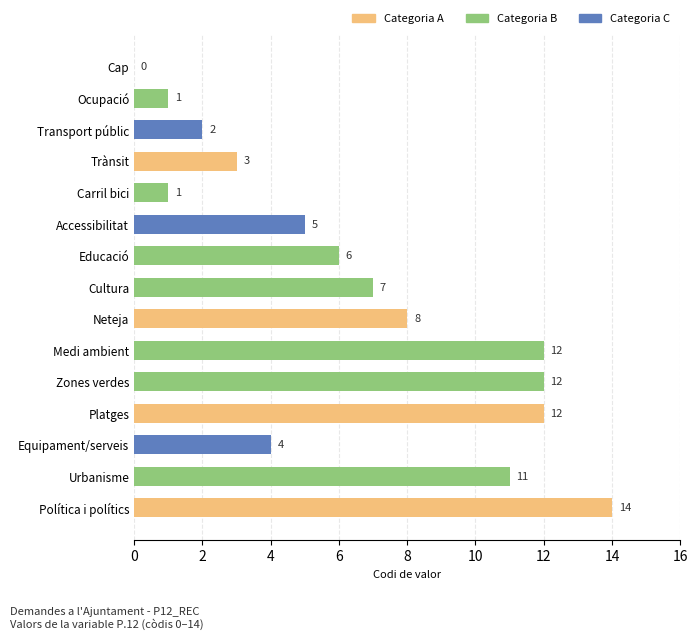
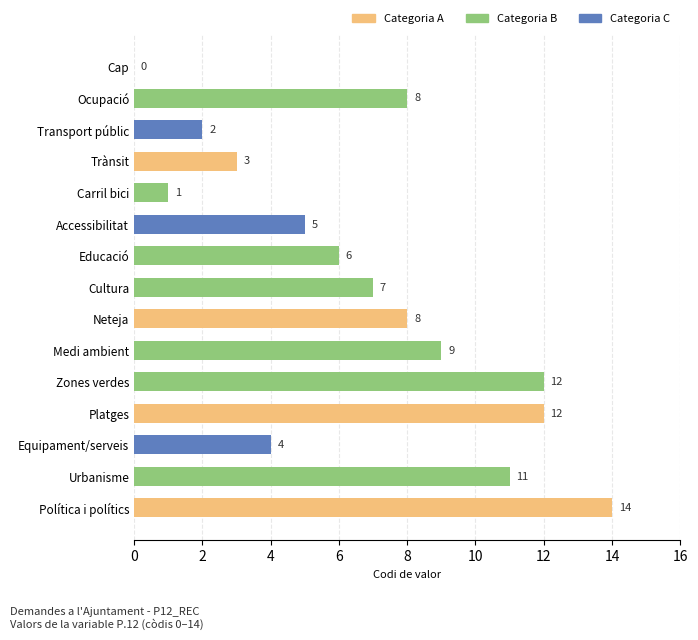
Ocupació: 1 -> 8
Medi ambient: 12 -> 9
